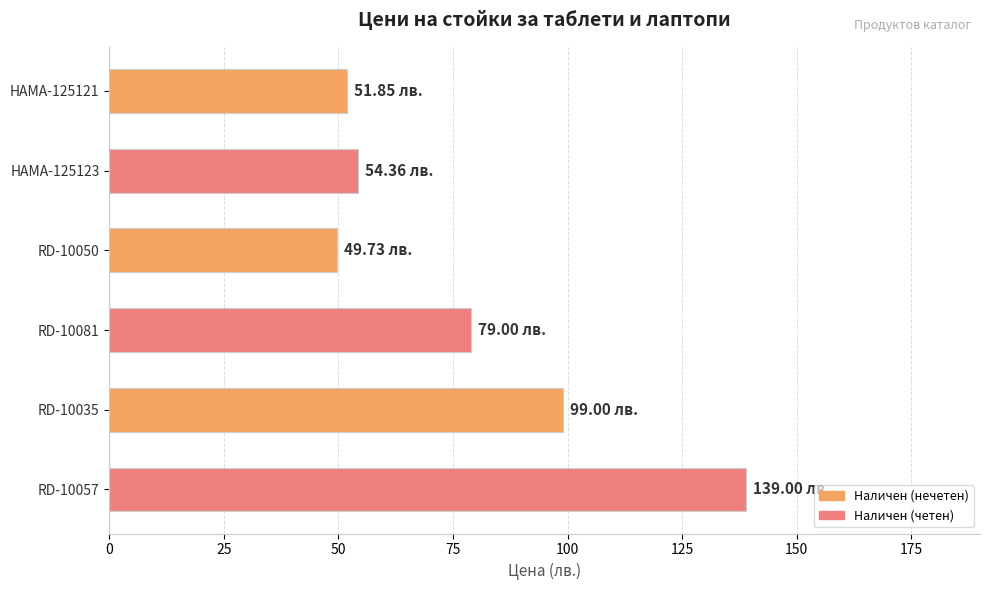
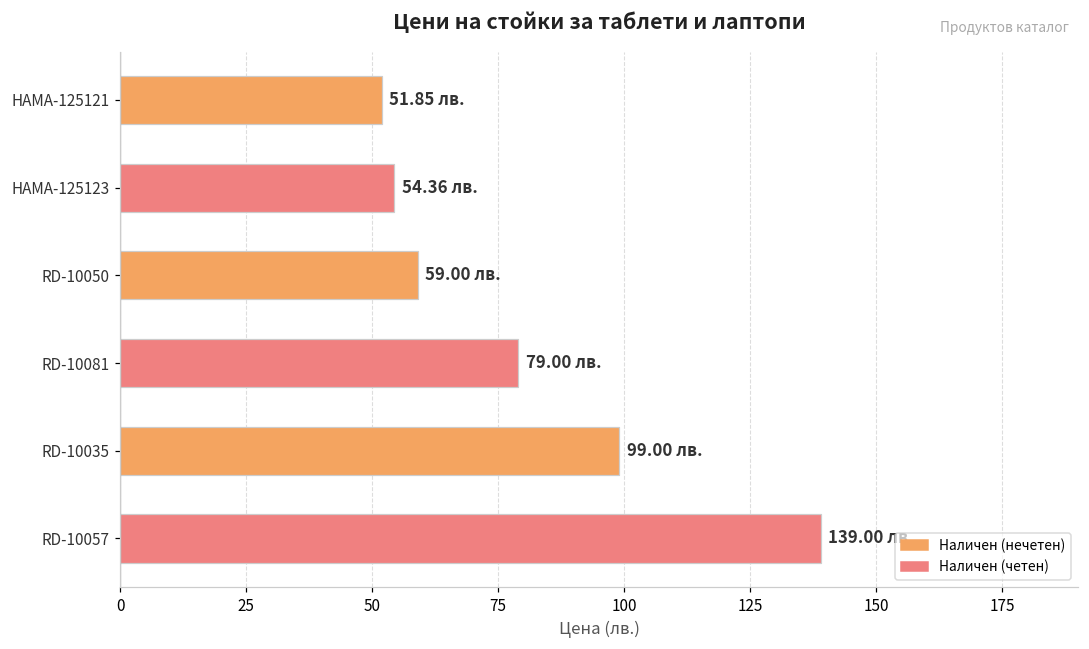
RD-10050: 49.73 -> 59.00
